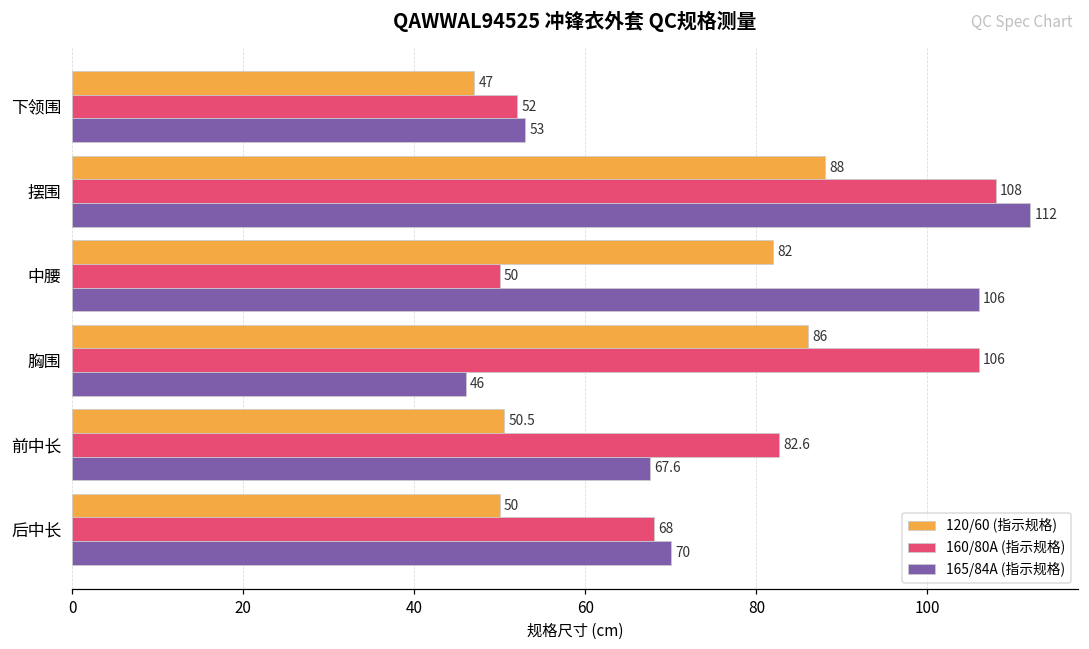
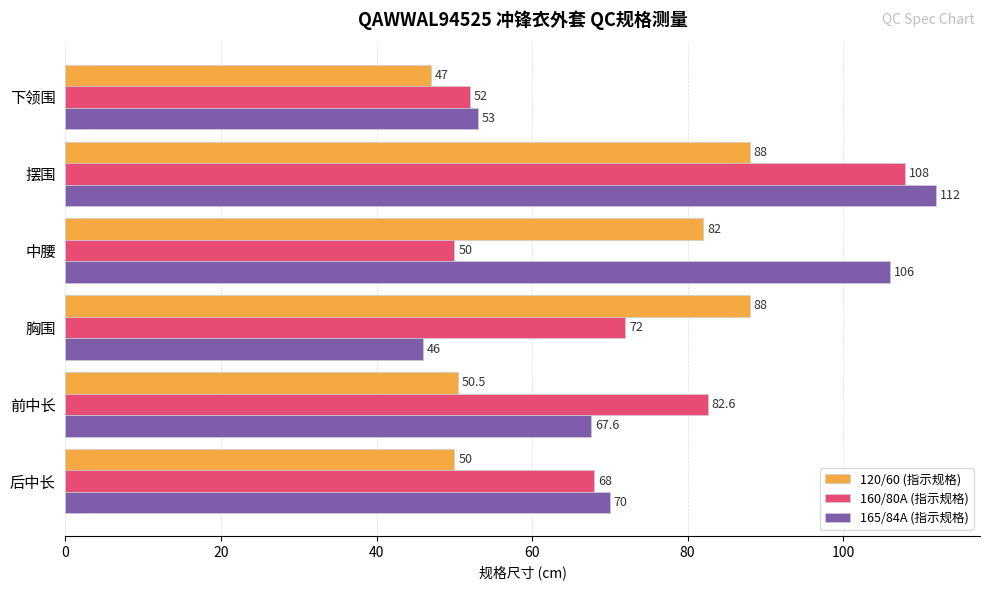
120/60 (指示规格), 胸围: 86 -> 88
160/80A (指示规格), 胸围: 106 -> 72
